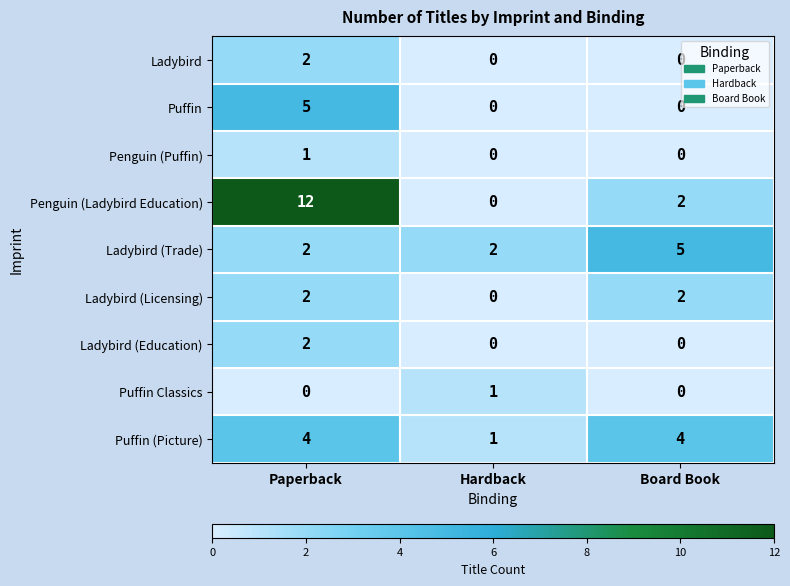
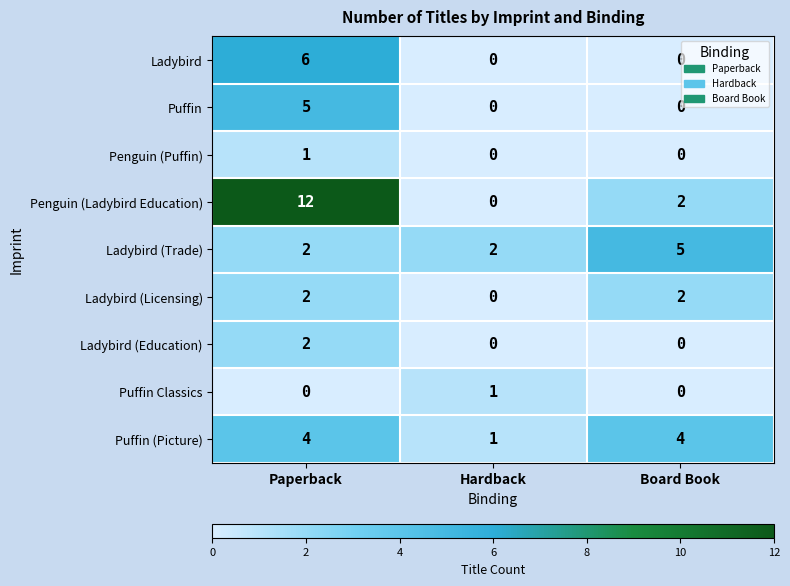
Ladybird, Paperback: 2 -> 6
